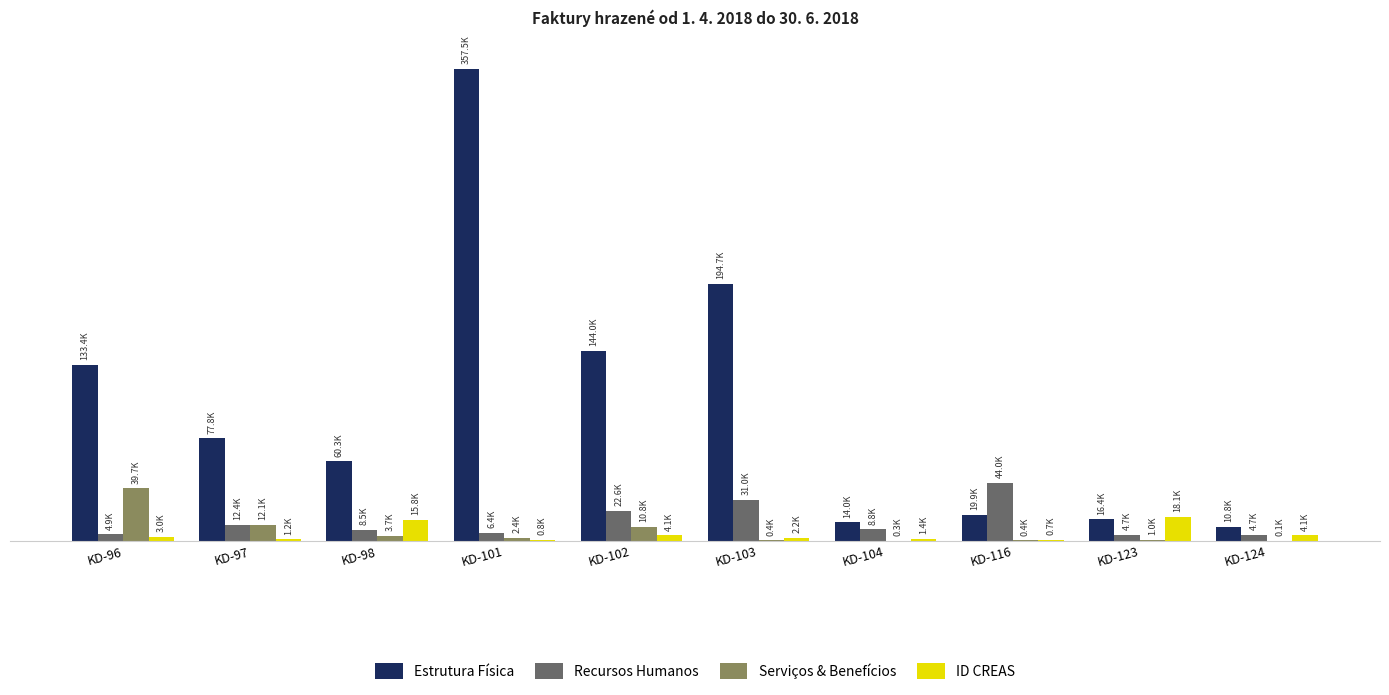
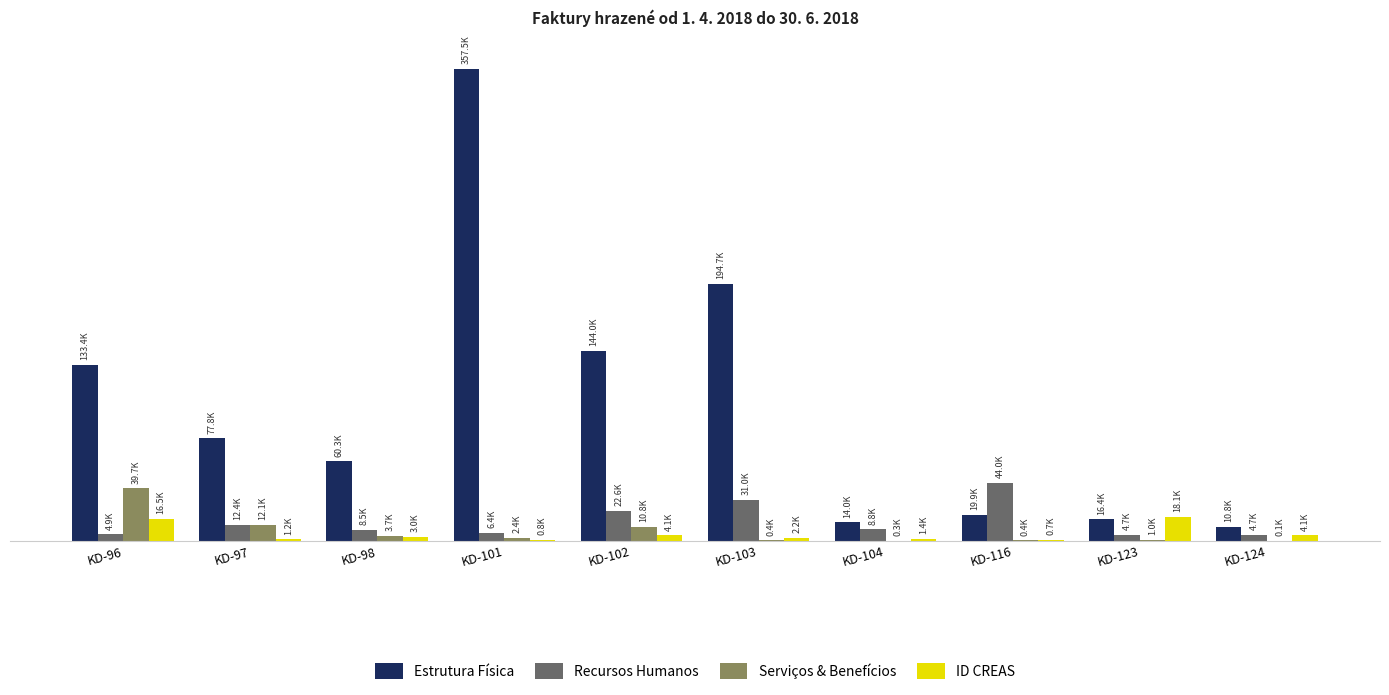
ID CREAS, KD-96: 3.0K -> 16.5K
ID CREAS, KD-98: 15.8K -> 3.0K
